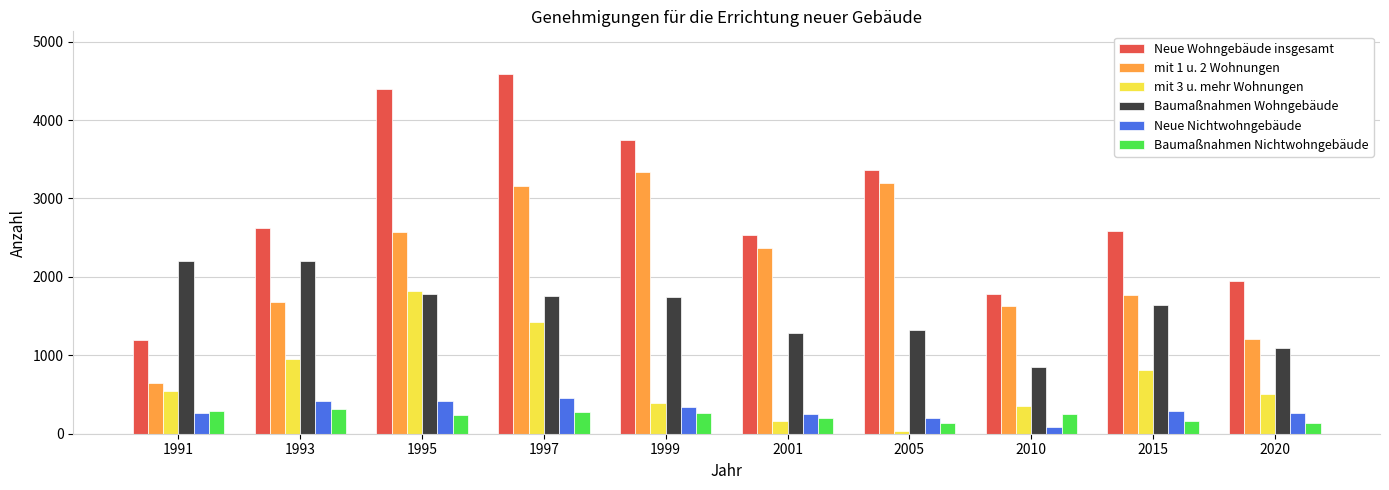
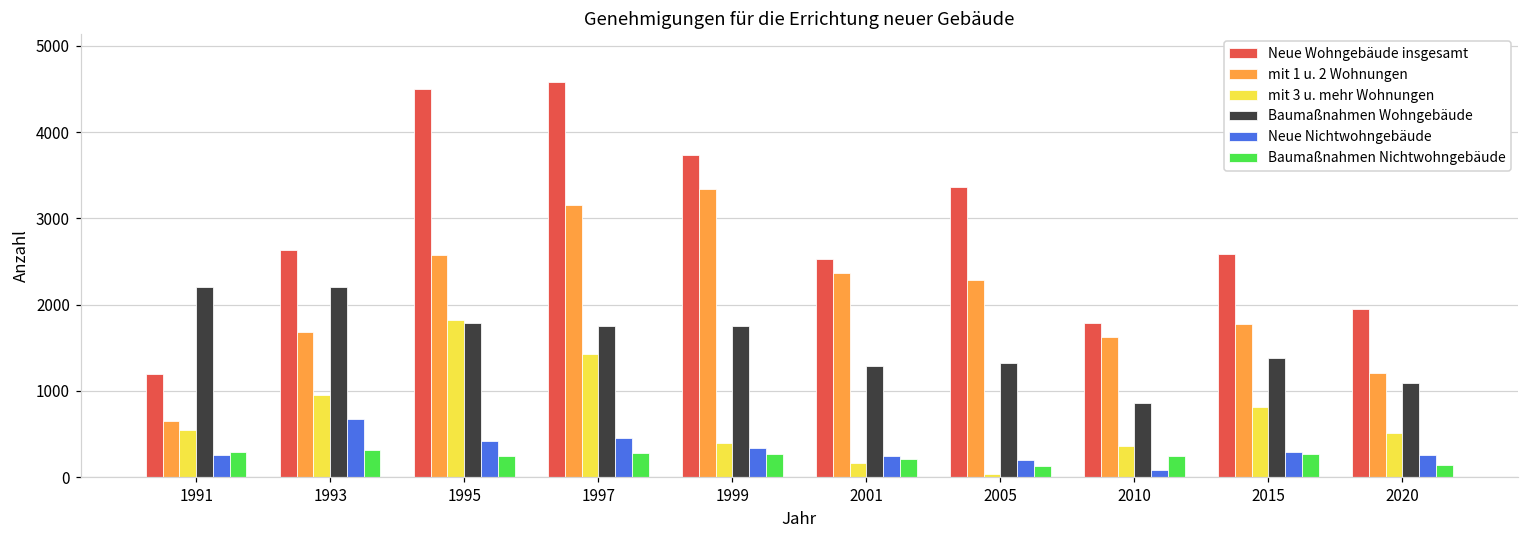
Neue Nichtwohngebäude, 1993: 400 -> 700
Neue Wohngebäude insgesamt, 1995: 4400 -> 4500
mit 1 u. 2 Wohnungen, 2005: 3200 -> 2300
Baumaßnahmen Wohngebäude, 2015: 1600 -> 1400
Baumaßnahmen Nichtwohngebäude, 2015: 200 -> 300
